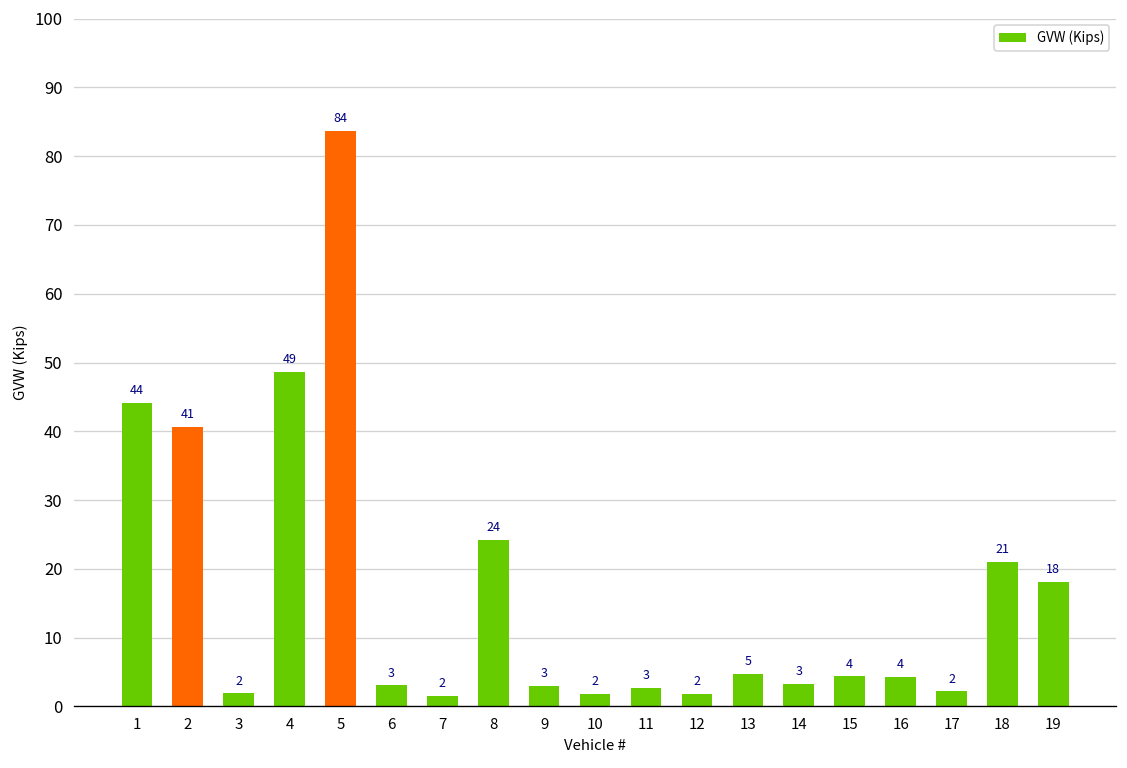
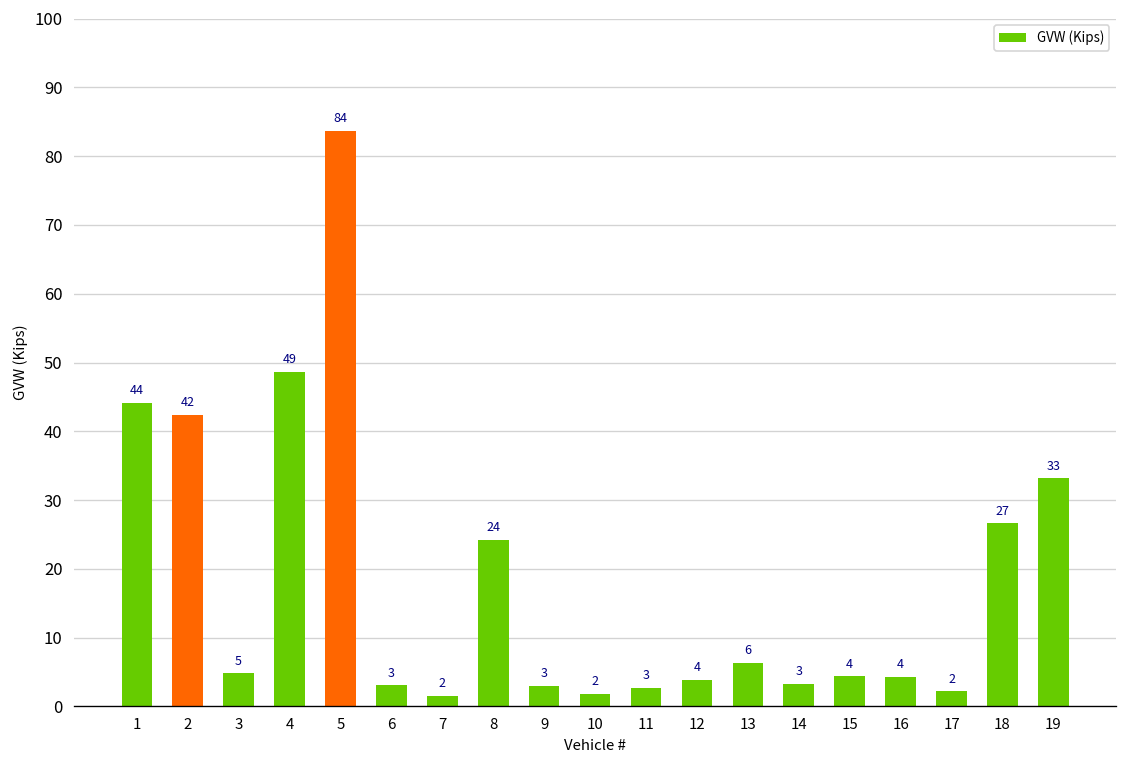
2: 41 -> 42
3: 2 -> 5
12: 2 -> 4
13: 5 -> 6
18: 21 -> 27
19: 18 -> 33
